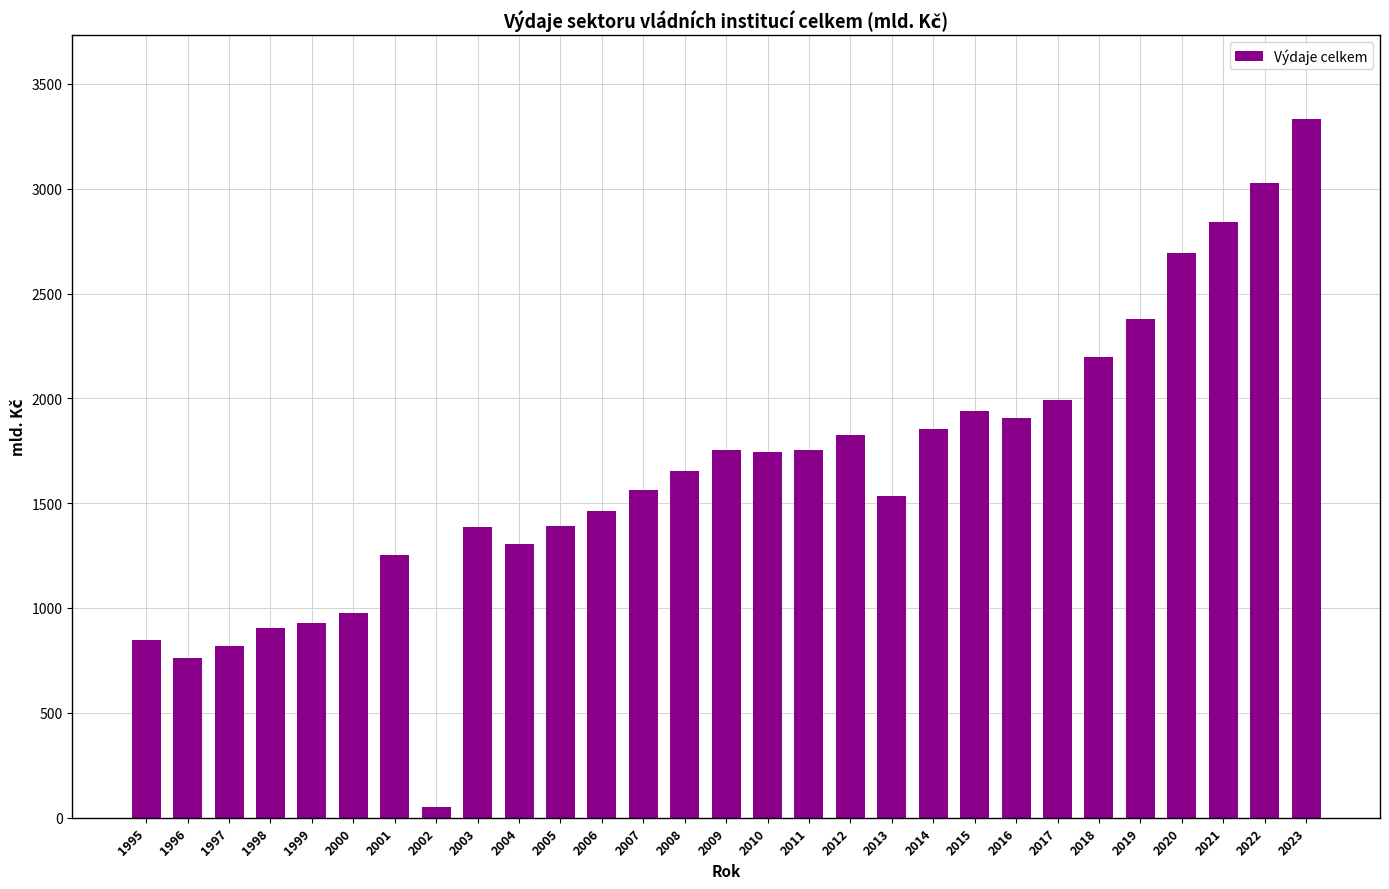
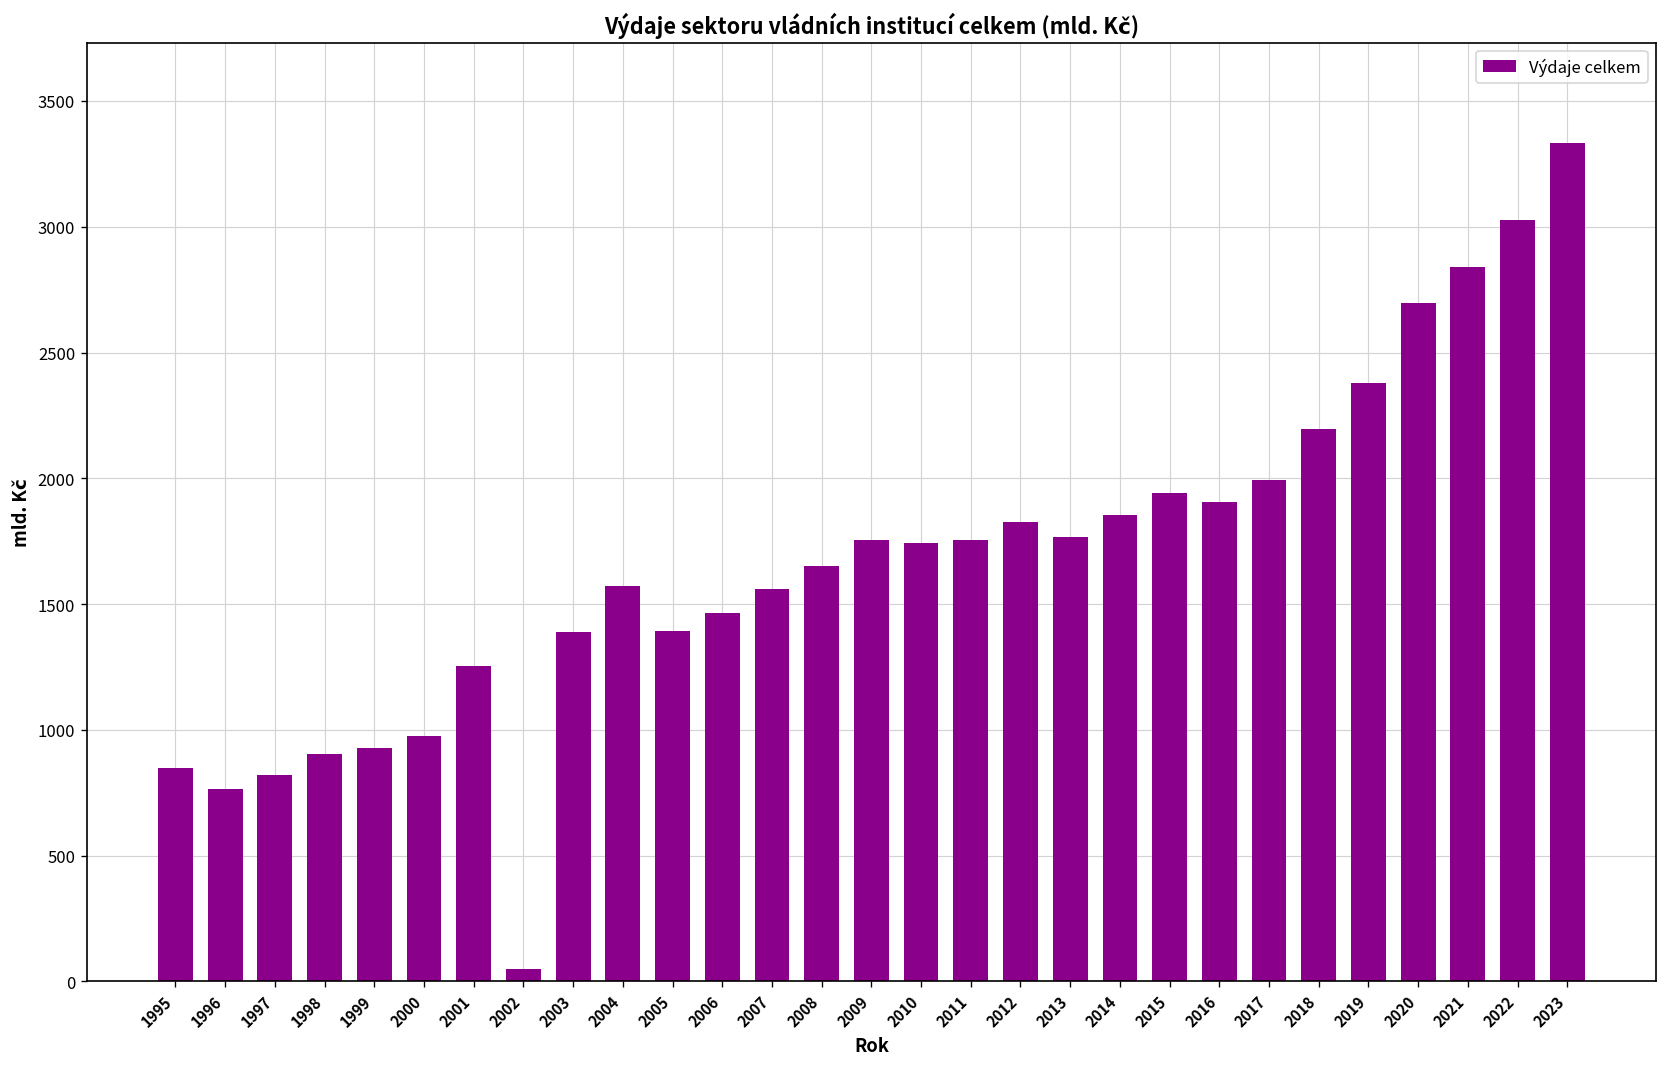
2004: 1300 -> 1570
2013: 1530 -> 1770
